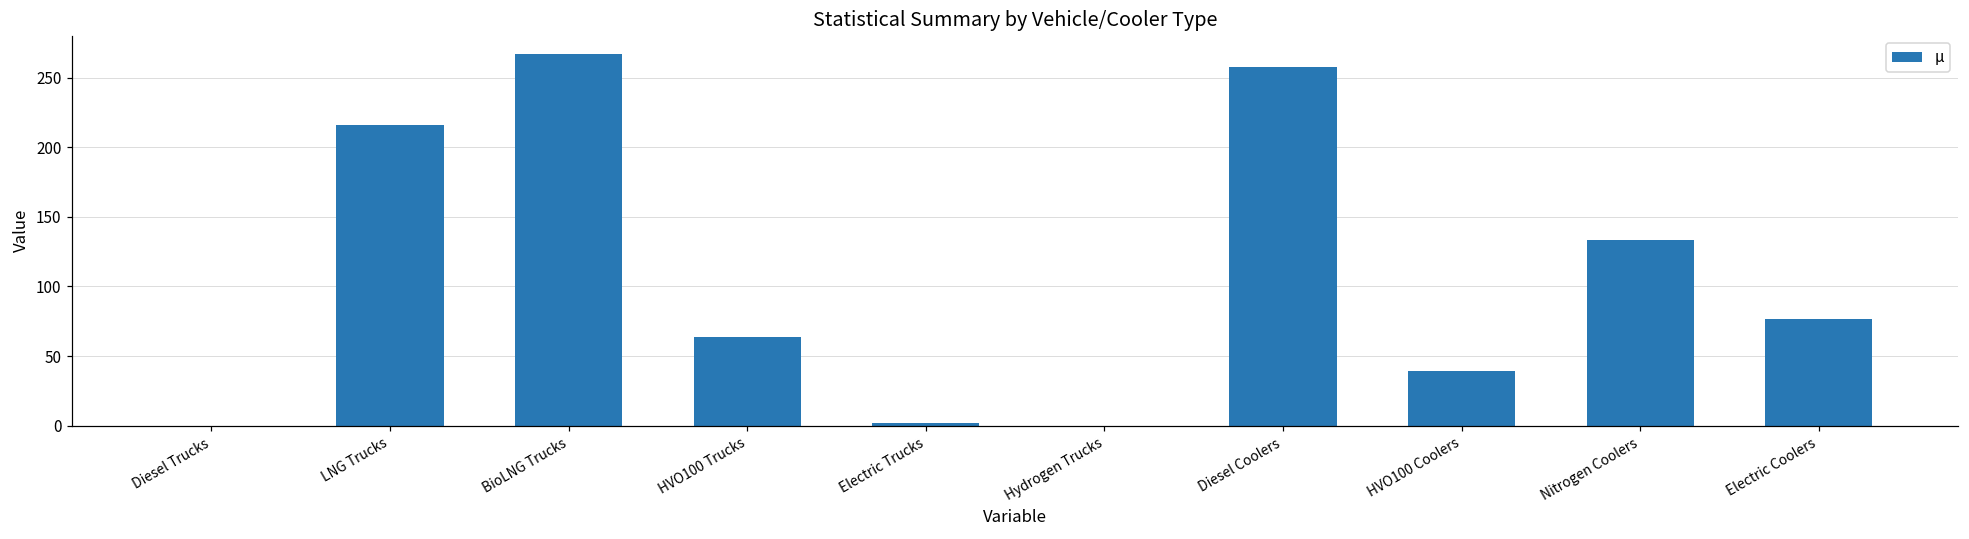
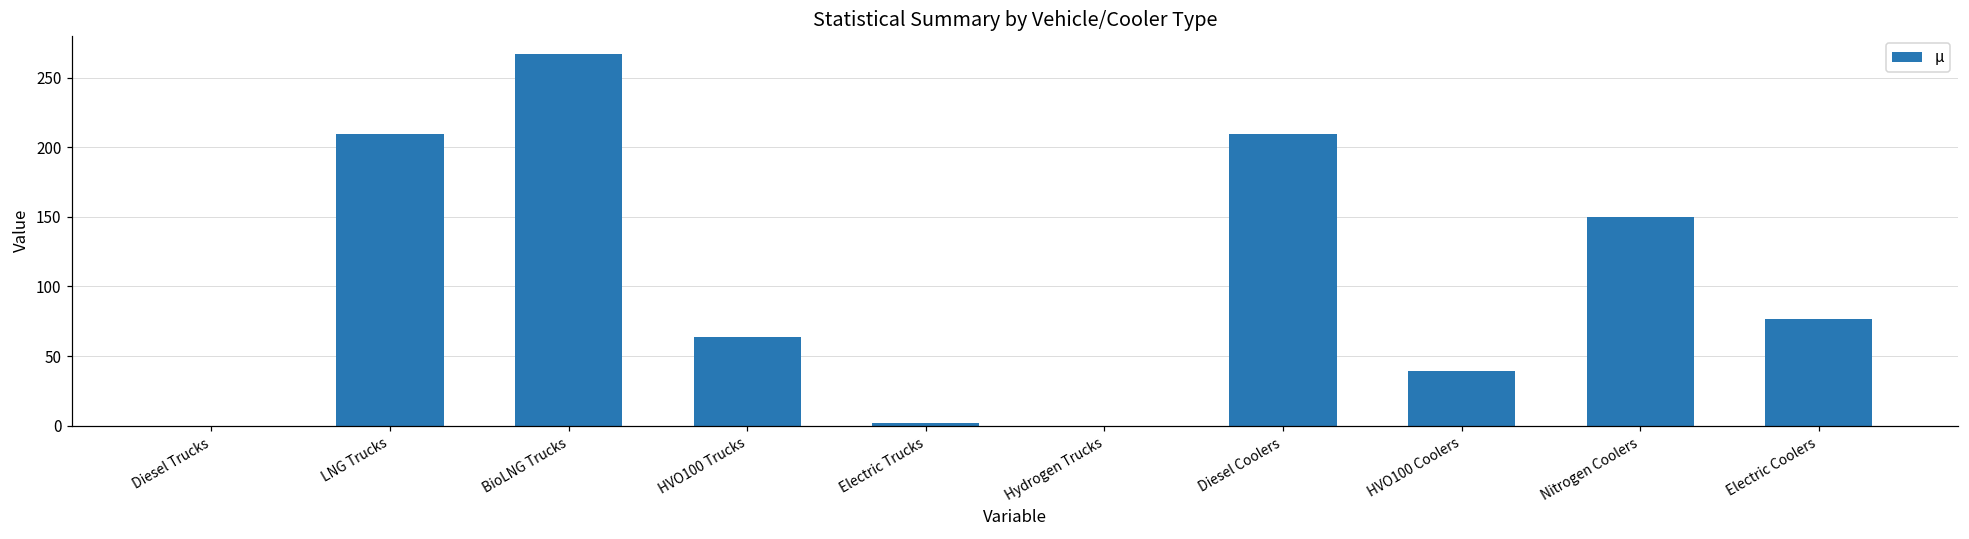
LNG Trucks: 216 -> 209
Diesel Coolers: 258 -> 209
Nitrogen Coolers: 133 -> 150
